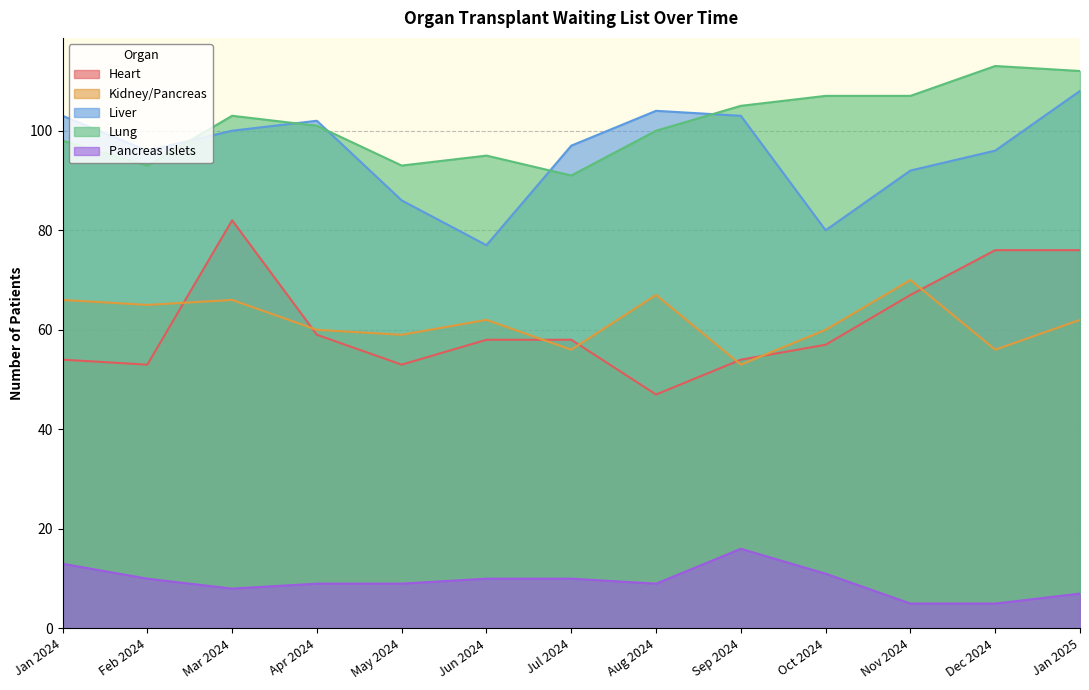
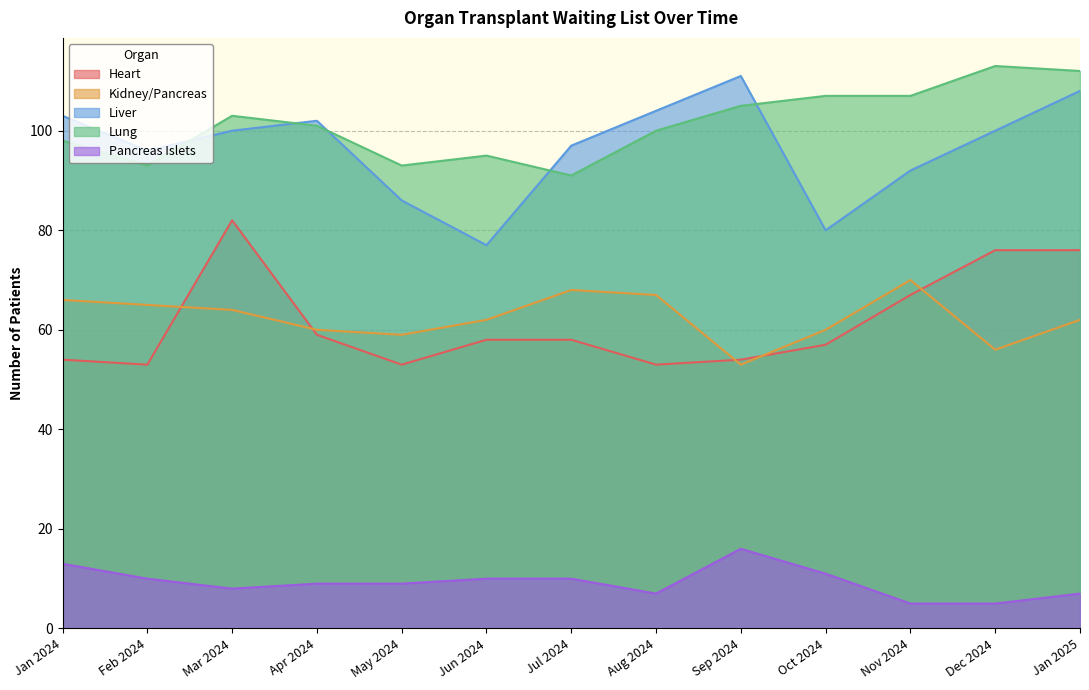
Kidney/Pancreas, Mar 2024: 66 -> 64
Kidney/Pancreas, Jul 2024: 56 -> 68
Heart, Aug 2024: 47 -> 53
Pancreas Islets, Aug 2024: 9 -> 7
Liver, Sep 2024: 103 -> 111
Liver, Dec 2024: 96 -> 100
